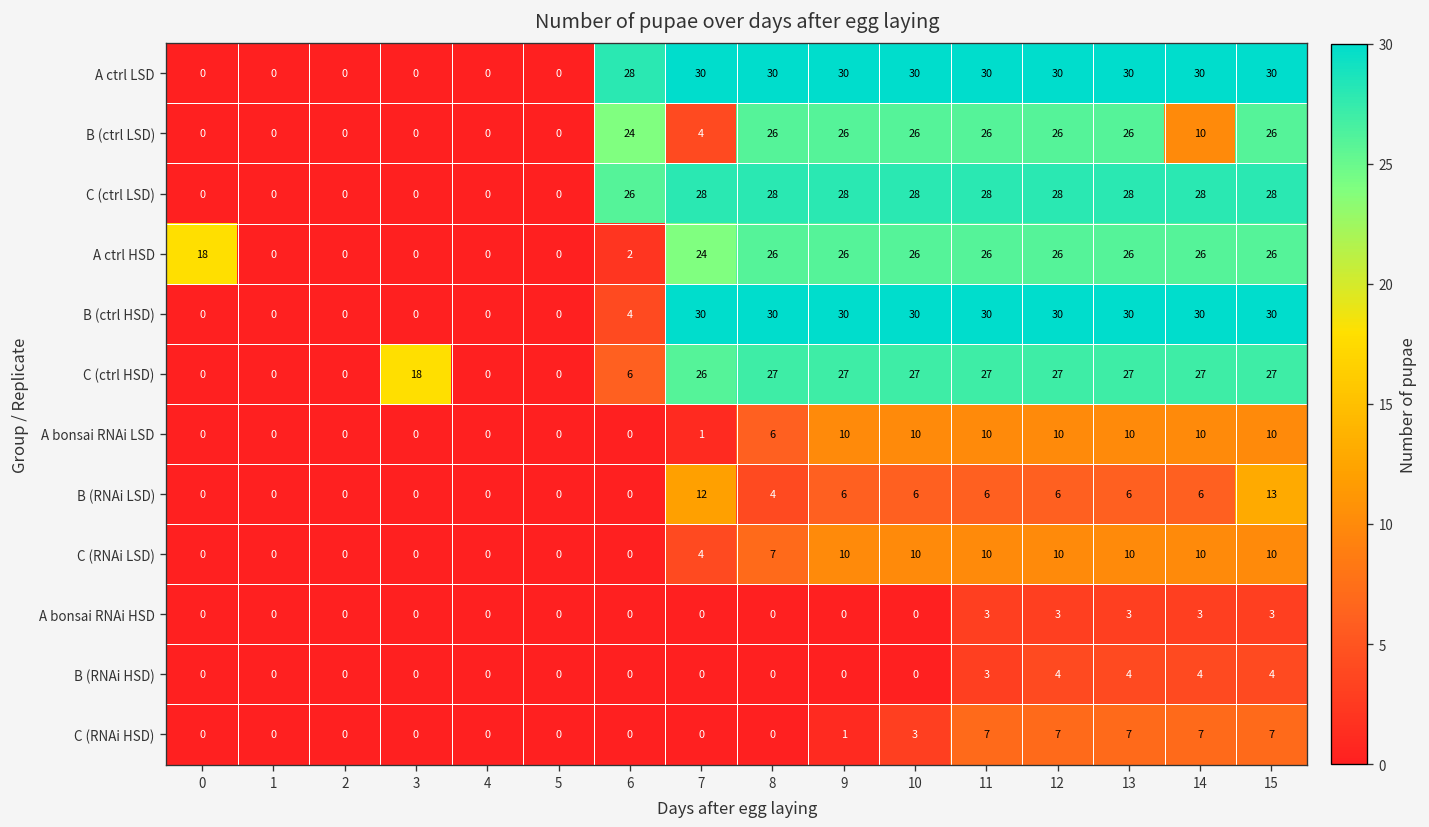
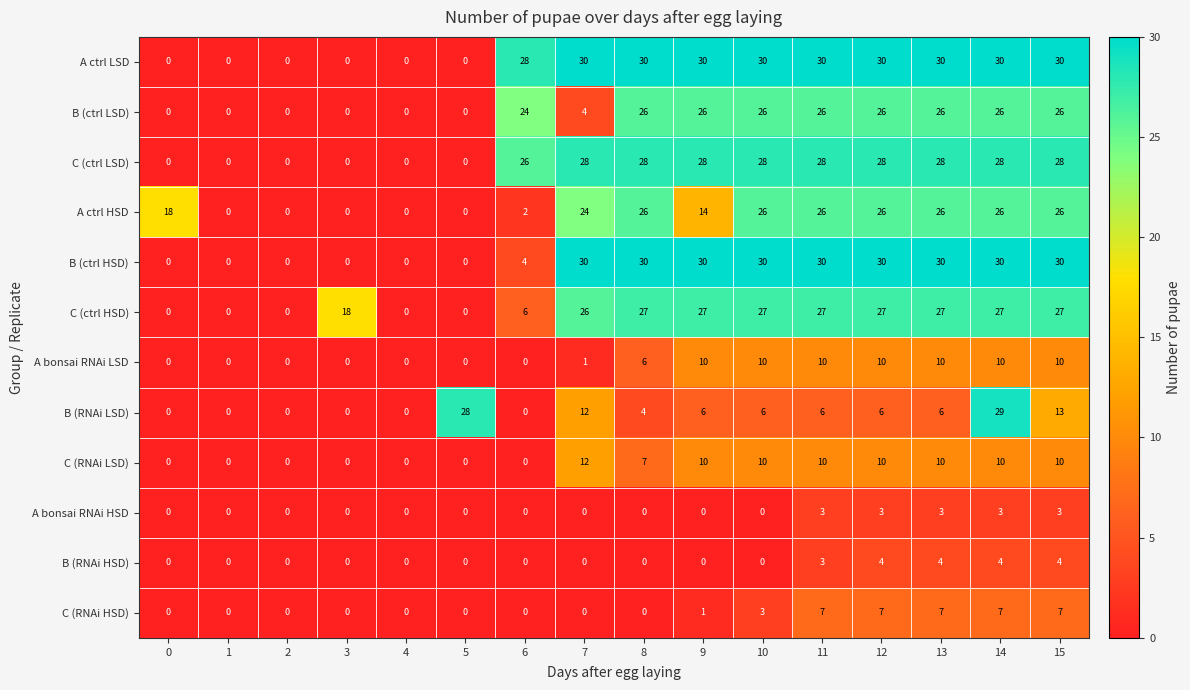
B (ctrl LSD), 14: 10 -> 26
A ctrl HSD, 9: 26 -> 14
B (RNAi LSD), 5: 0 -> 28
B (RNAi LSD), 14: 6 -> 29
C (RNAi LSD), 7: 4 -> 12
